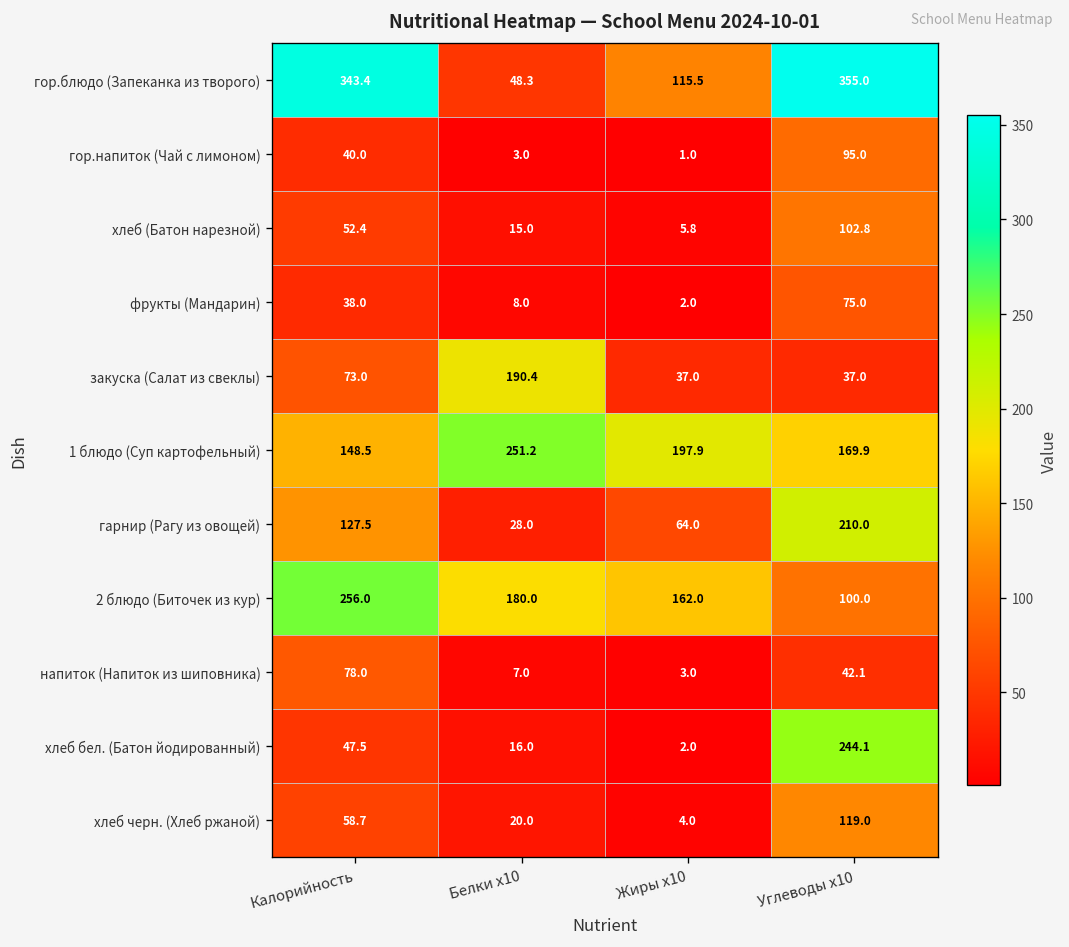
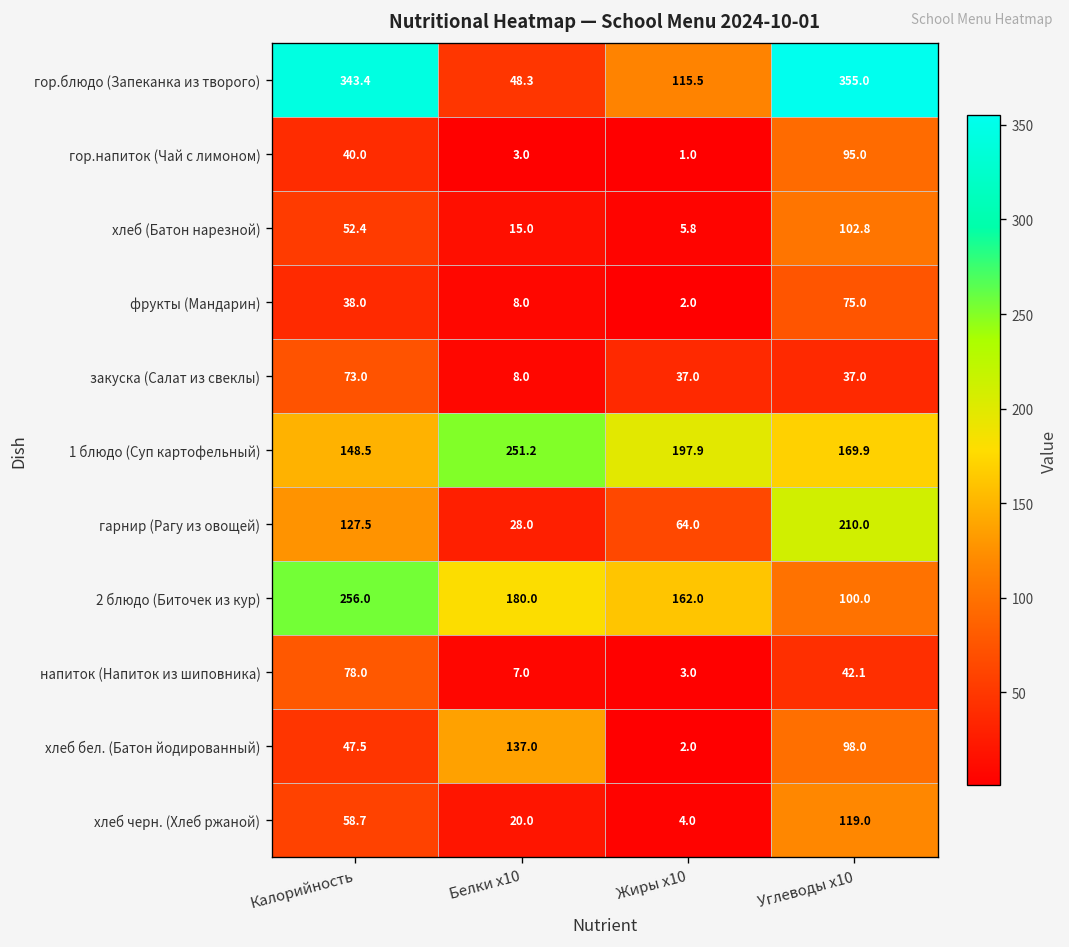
закуска (Салат из свеклы), Белки x10: 190.4 -> 8.0
хлеб бел. (Батон йодированный), Белки x10: 16.0 -> 137.0
хлеб бел. (Батон йодированный), Углеводы x10: 244.1 -> 98.0
